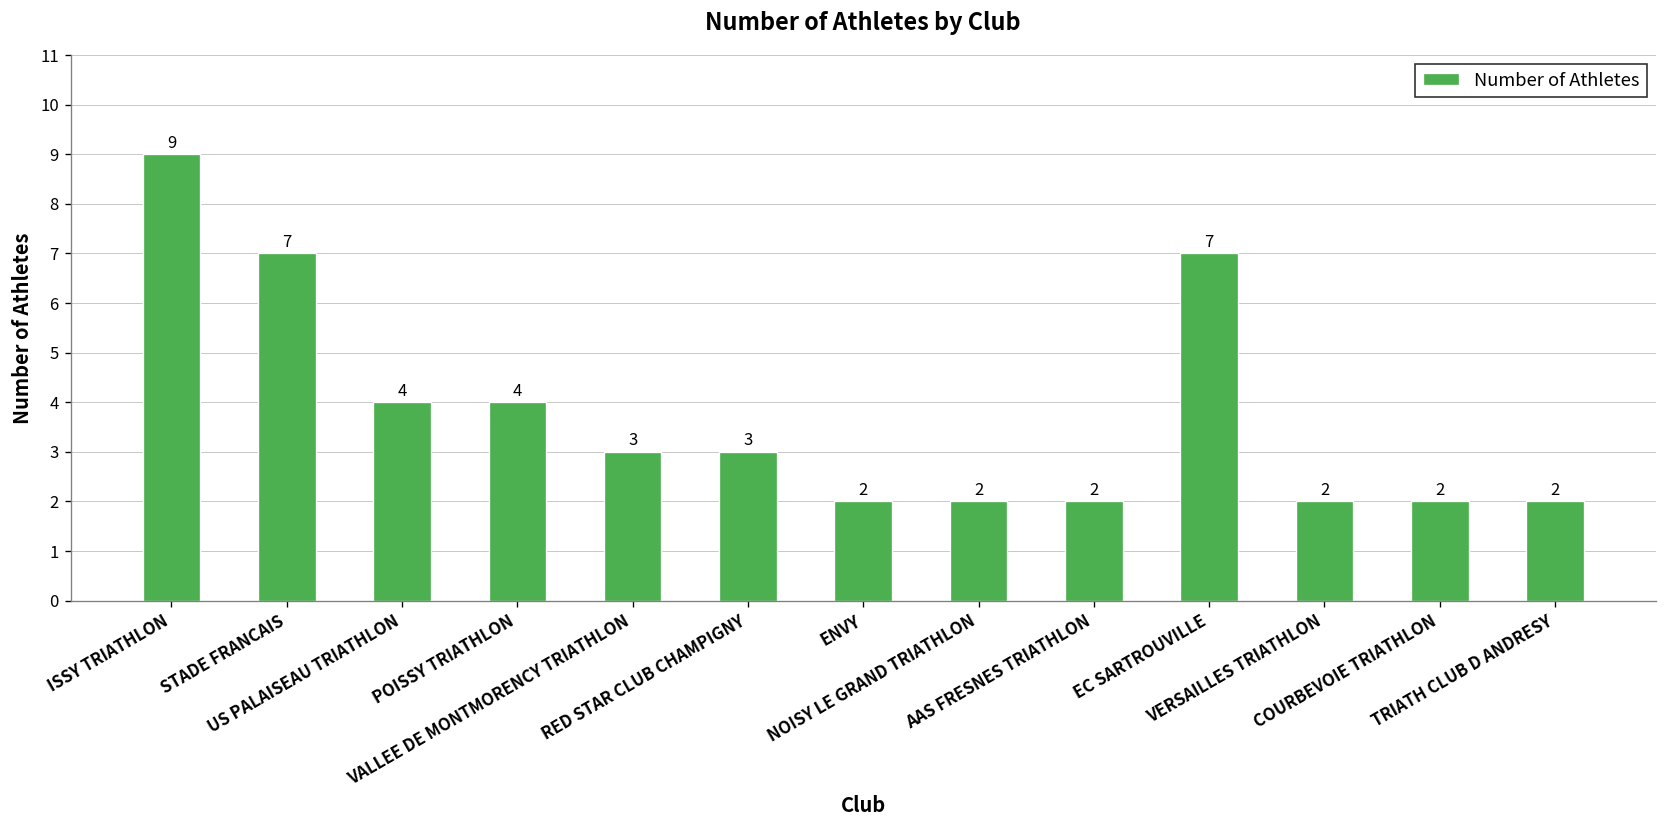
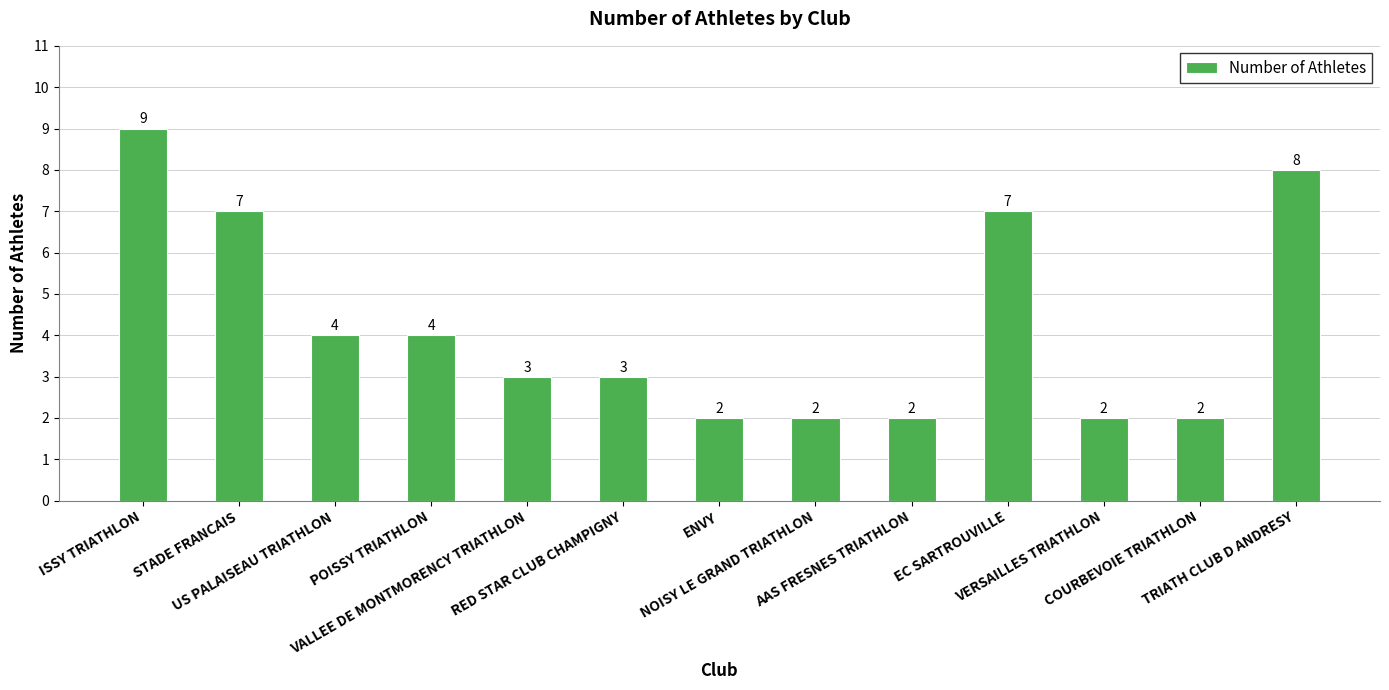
TRIATH CLUB D ANDRESY: 2 -> 8
